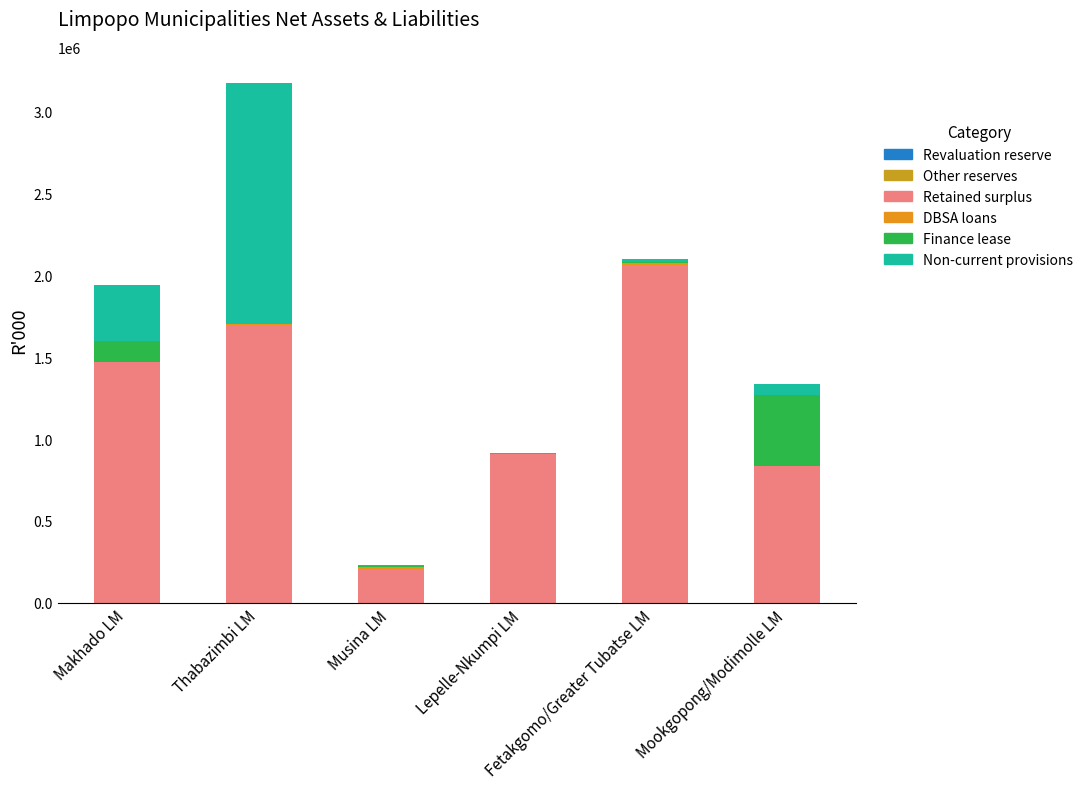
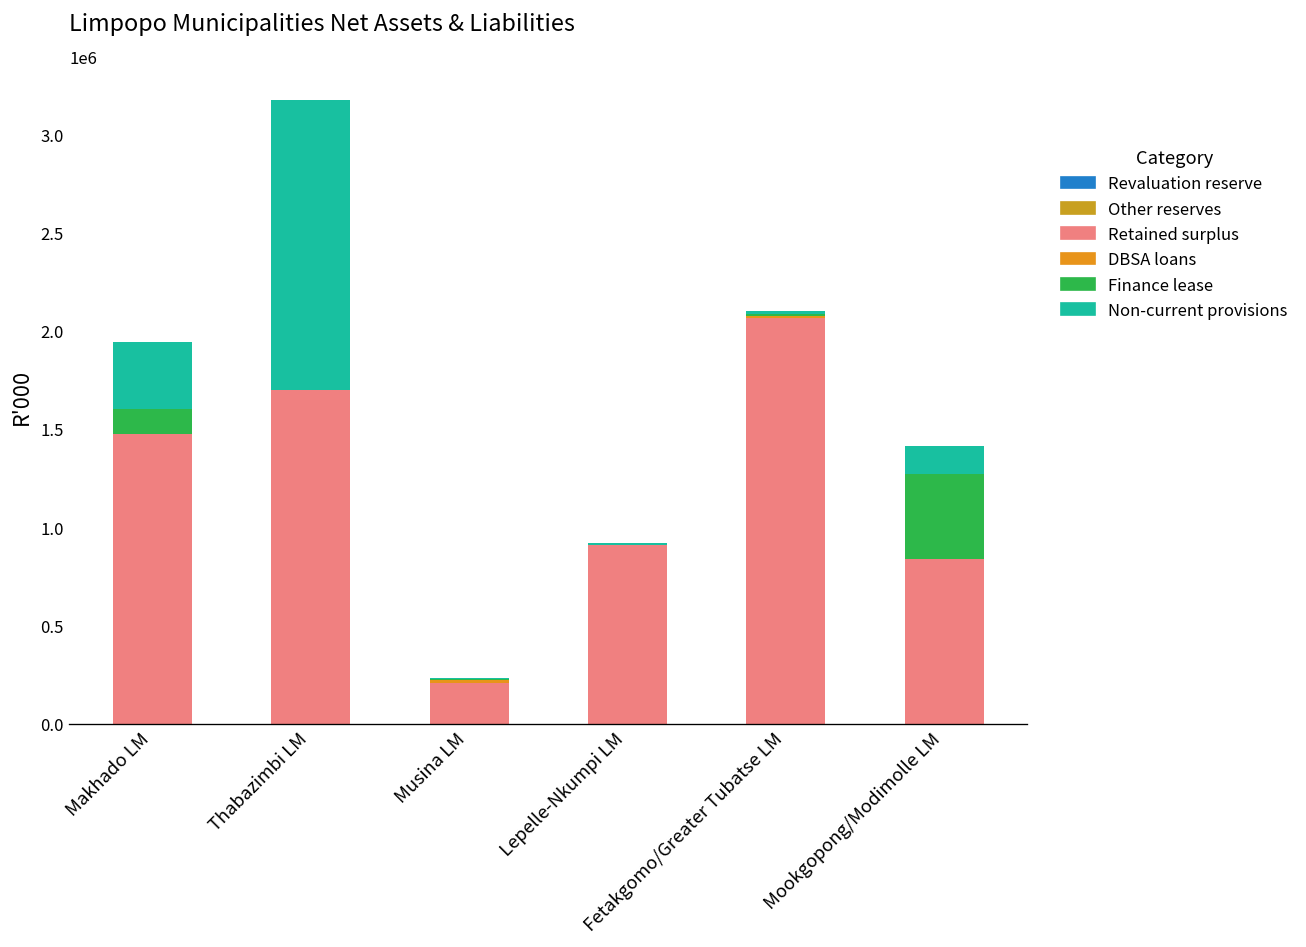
Non-current provisions, Mookgopong/Modimolle LM: 60000 -> 140000
